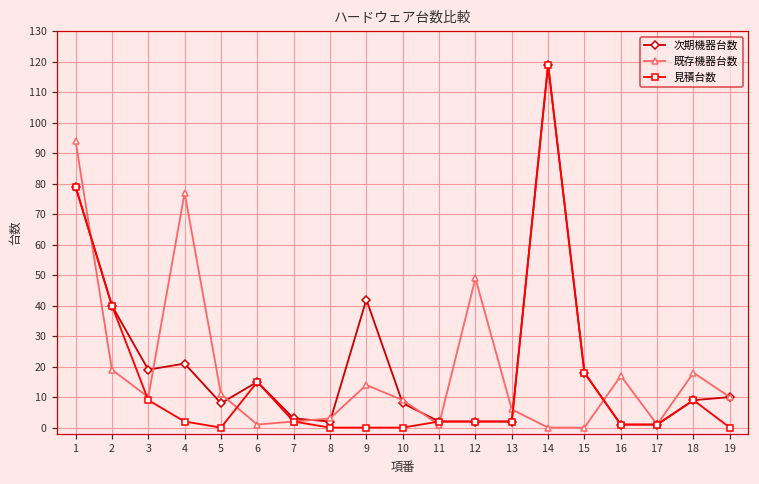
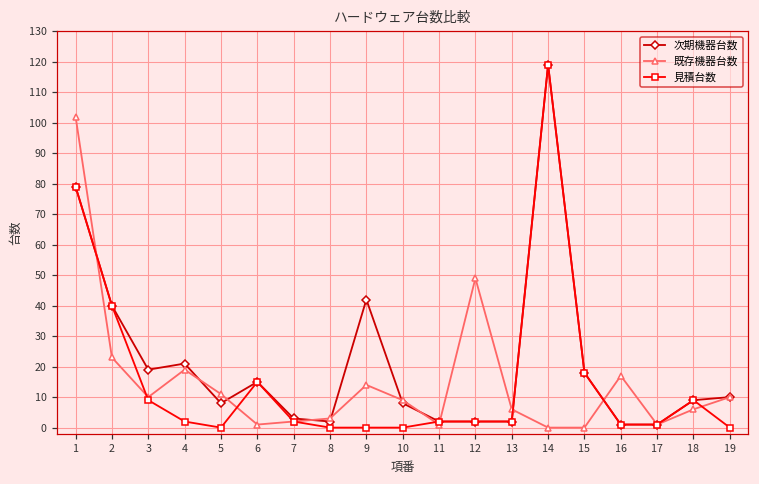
既存機器台数, 1: 94 -> 102
既存機器台数, 2: 19 -> 23
既存機器台数, 4: 77 -> 19
既存機器台数, 18: 18 -> 6
